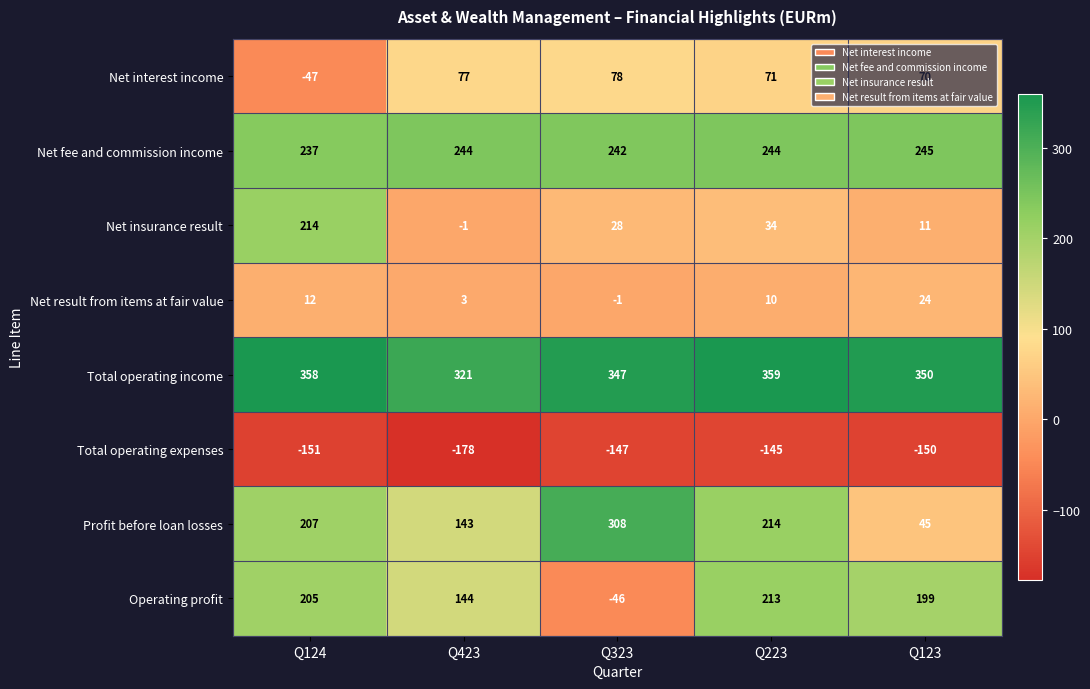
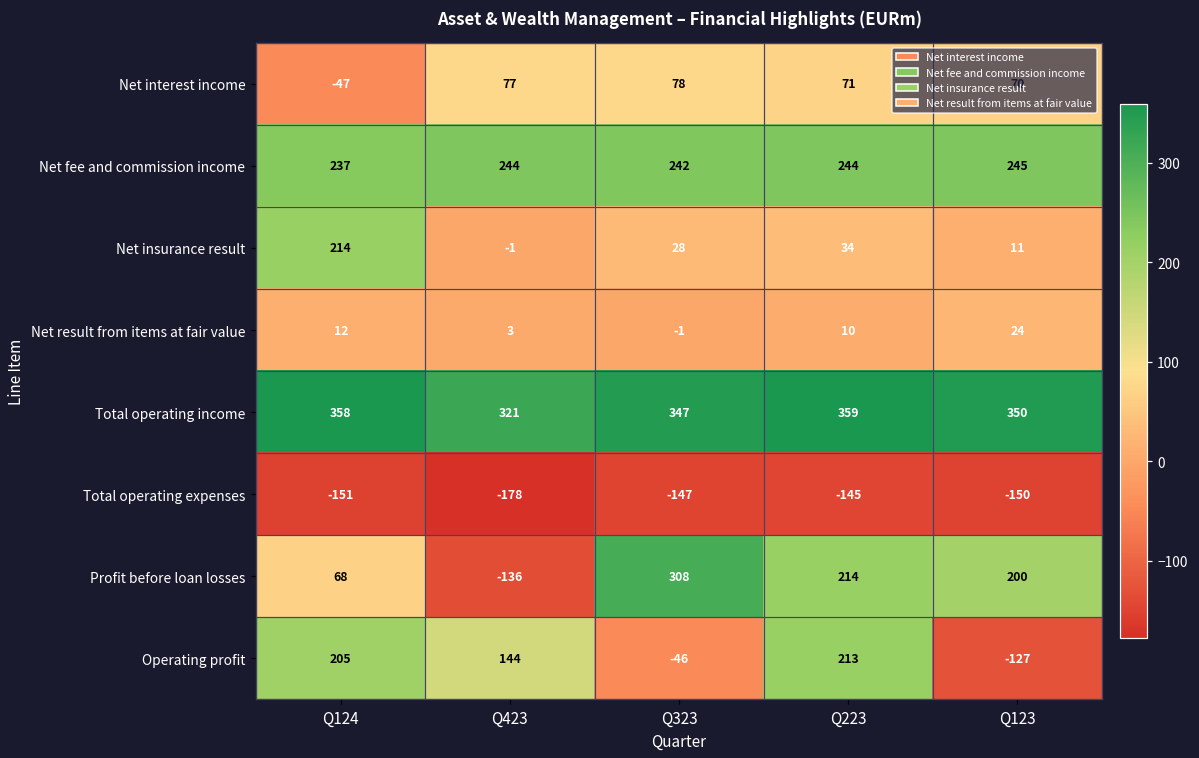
Profit before loan losses, Q124: 207 -> 68
Profit before loan losses, Q423: 143 -> -136
Profit before loan losses, Q123: 45 -> 200
Operating profit, Q123: 199 -> -127
